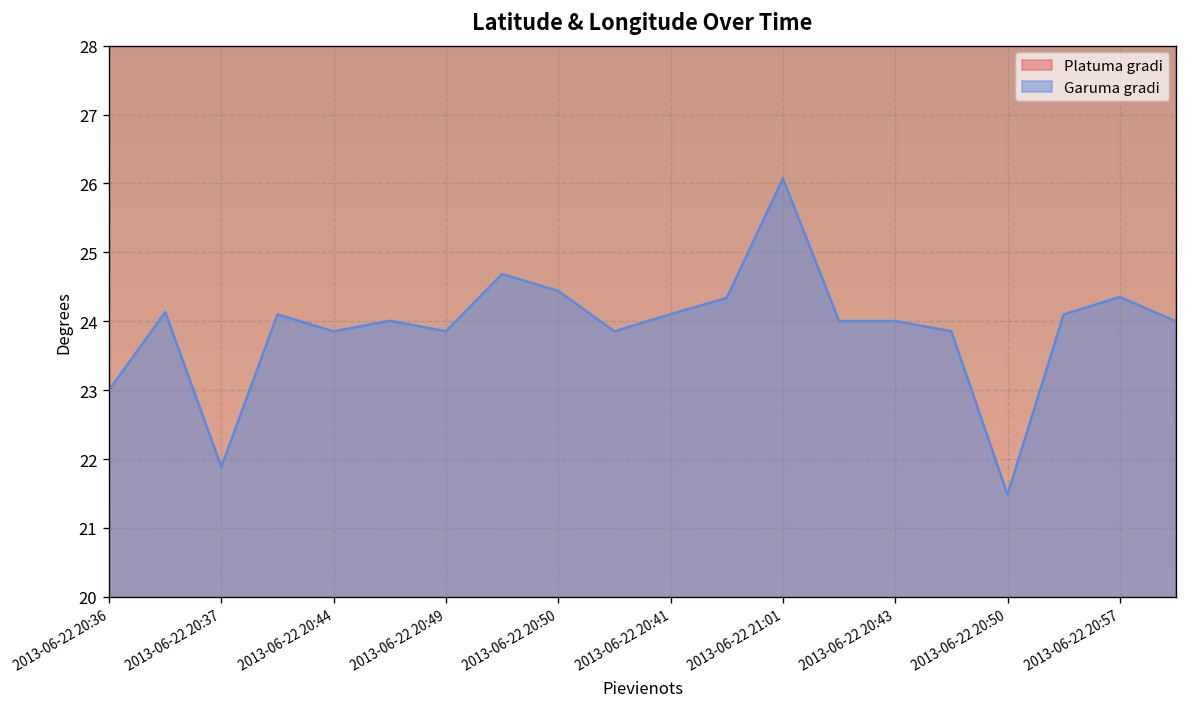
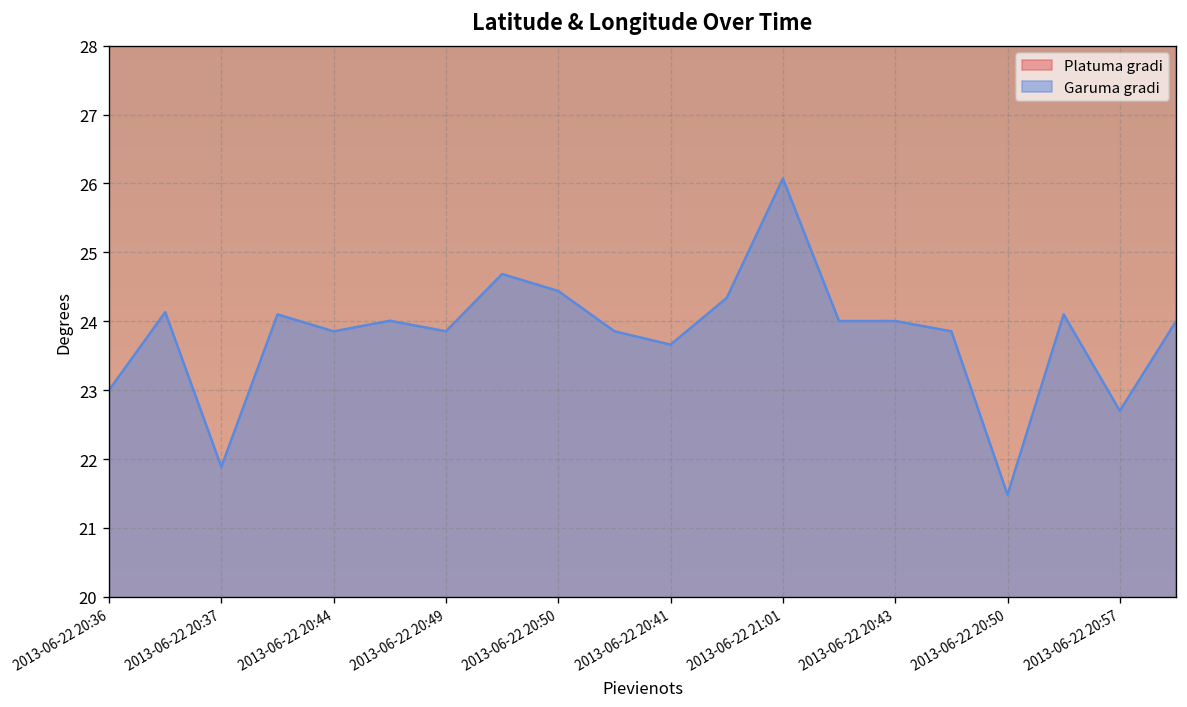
Garuma gradi, 2013-06-22 20:41: 24.1 -> 23.7
Garuma gradi, 2013-06-22 20:57: 24.4 -> 22.7
